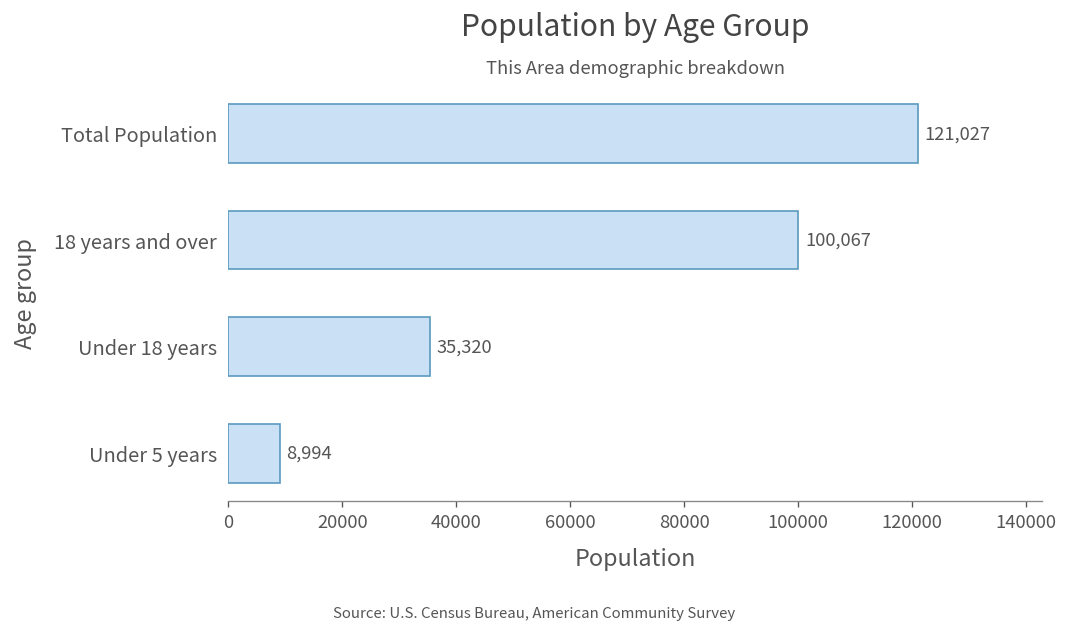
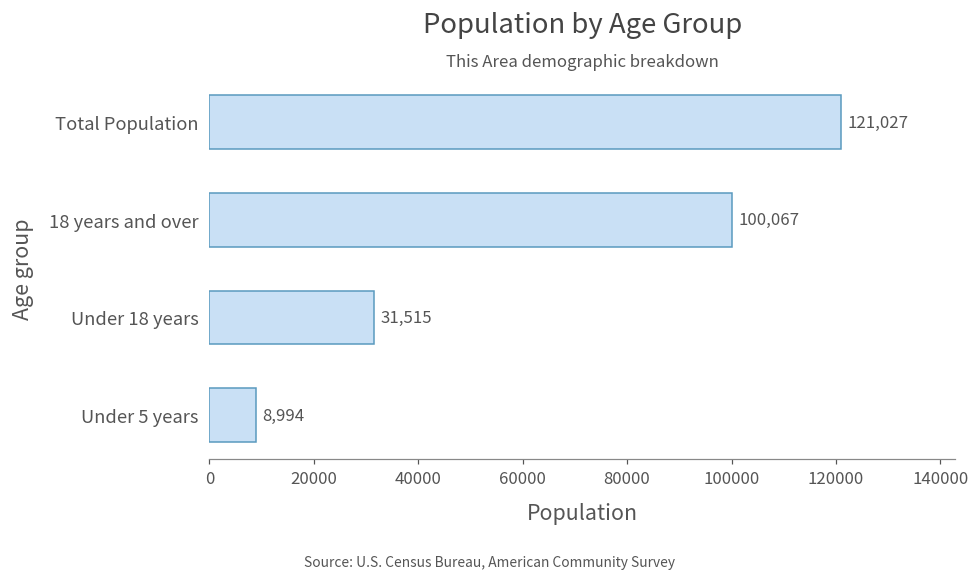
Under 18 years: 35,320 -> 31,515
